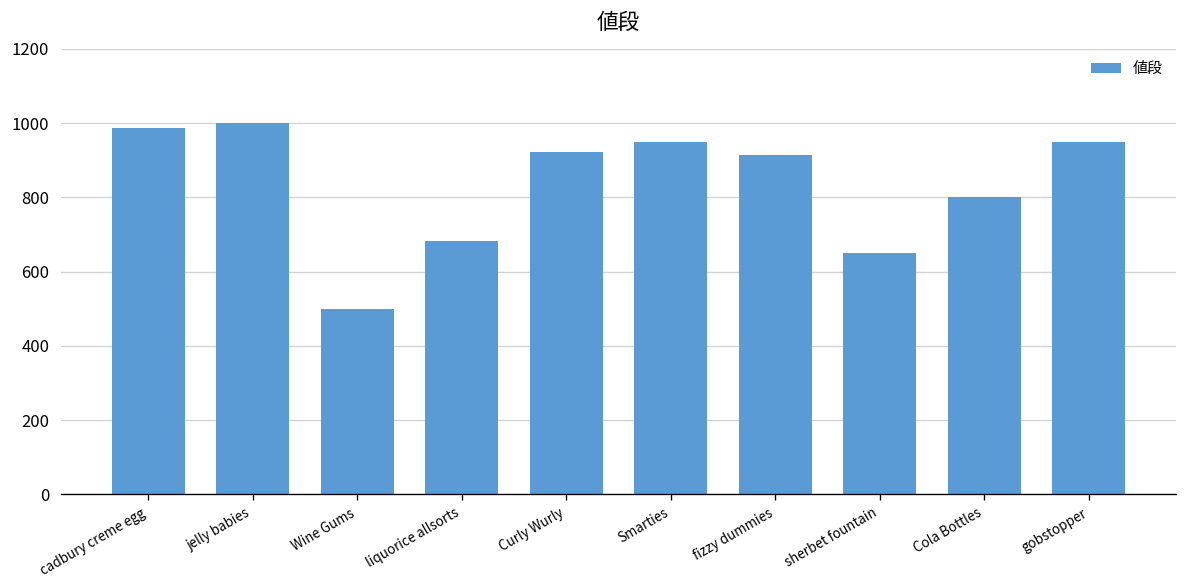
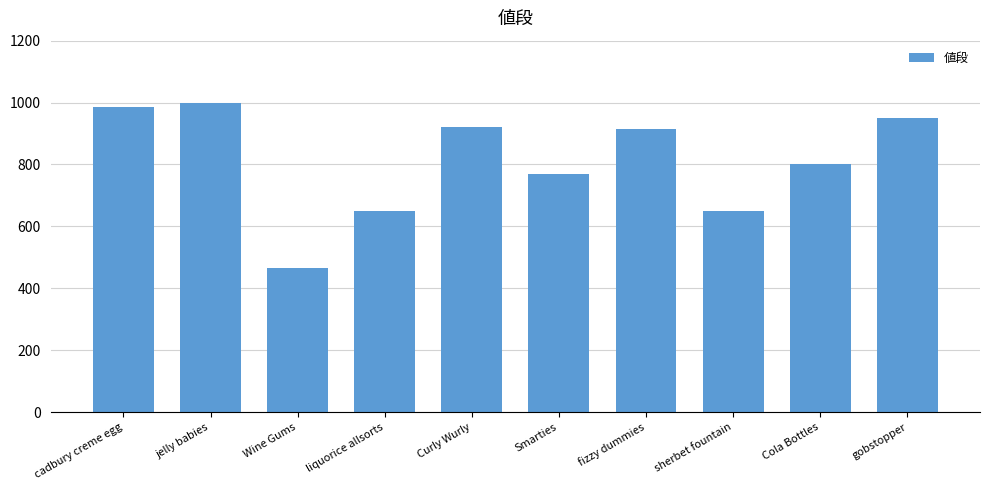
Wine Gums: 500 -> 470
liquorice allsorts: 680 -> 650
Smarties: 950 -> 770
